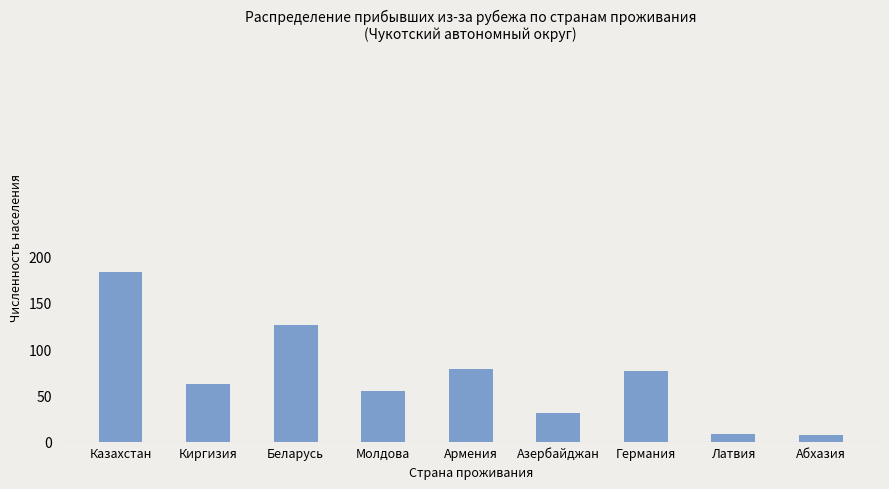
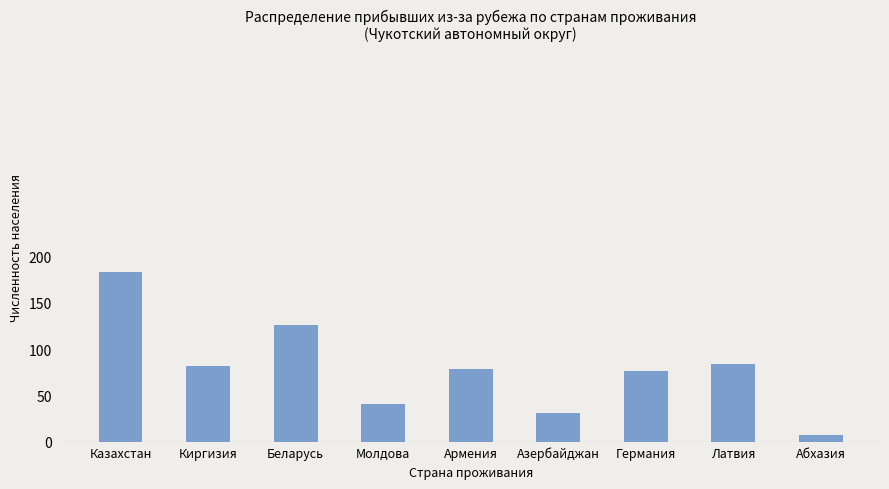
Киргизия: 60 -> 80
Молдова: 60 -> 40
Латвия: 10 -> 80
